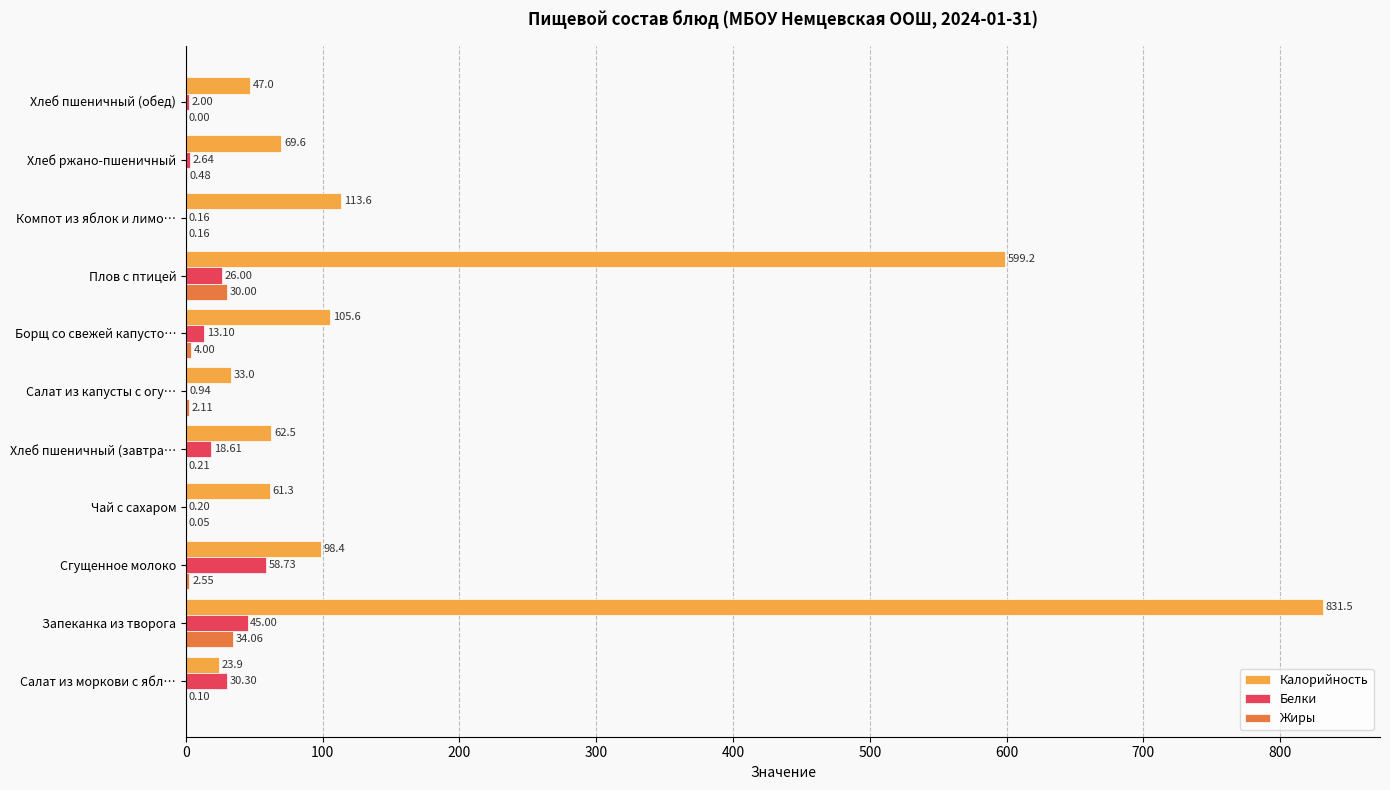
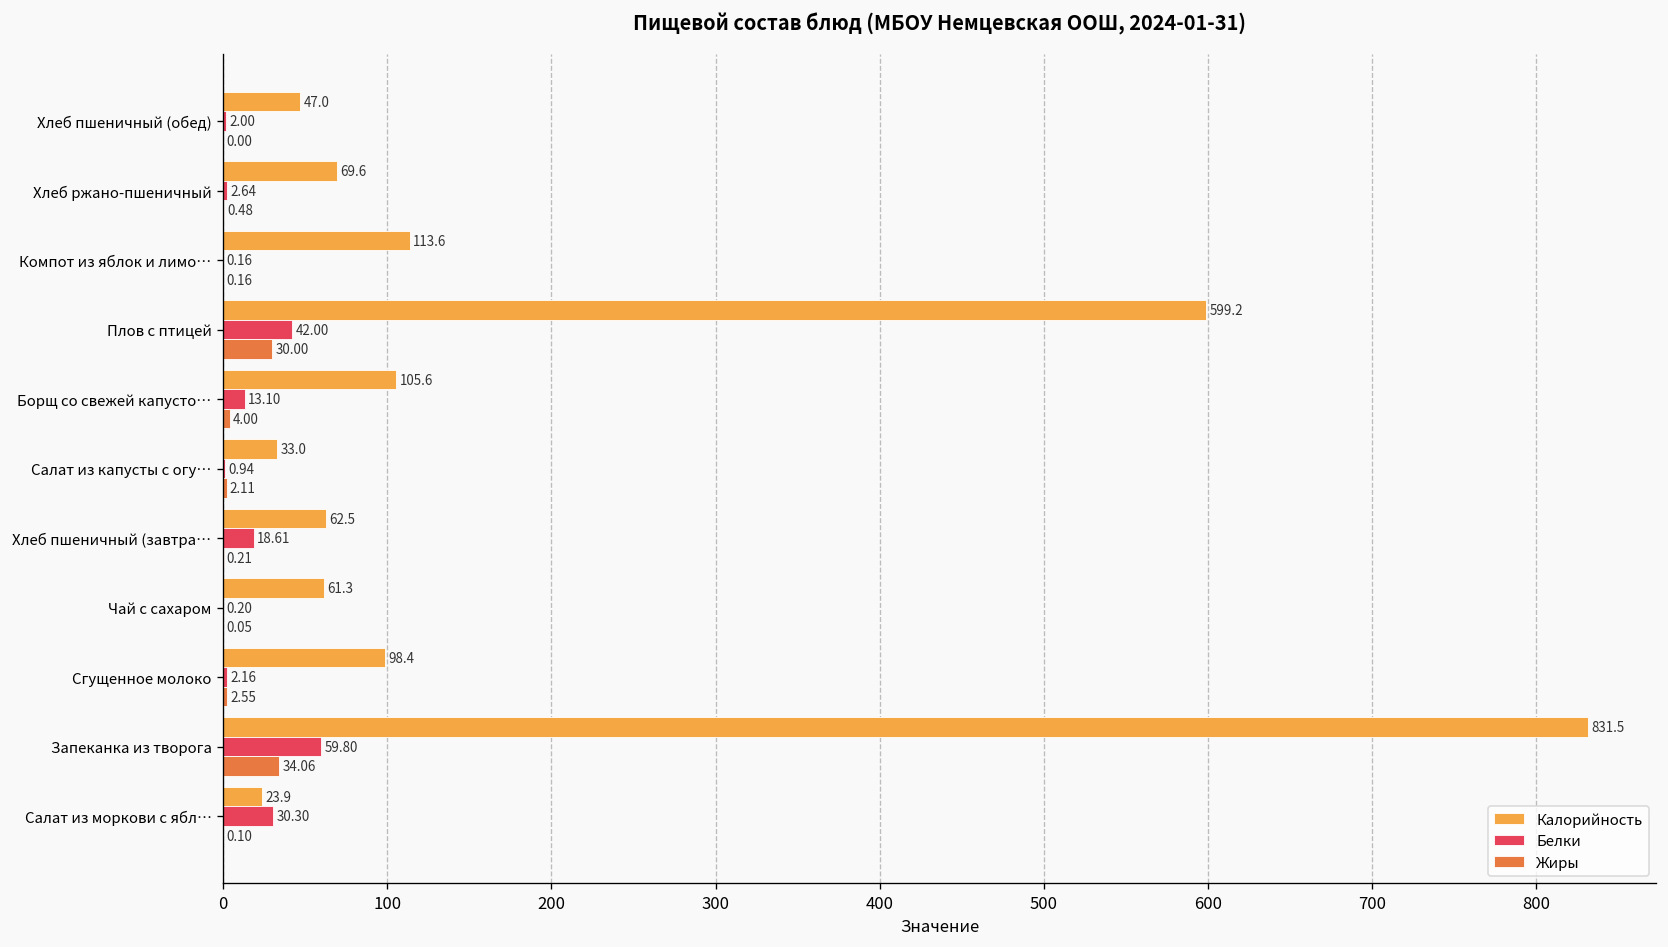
Белки, Плов с птицей: 26.00 -> 42.00
Белки, Сгущенное молоко: 58.73 -> 2.16
Белки, Запеканка из творога: 45.00 -> 59.80
